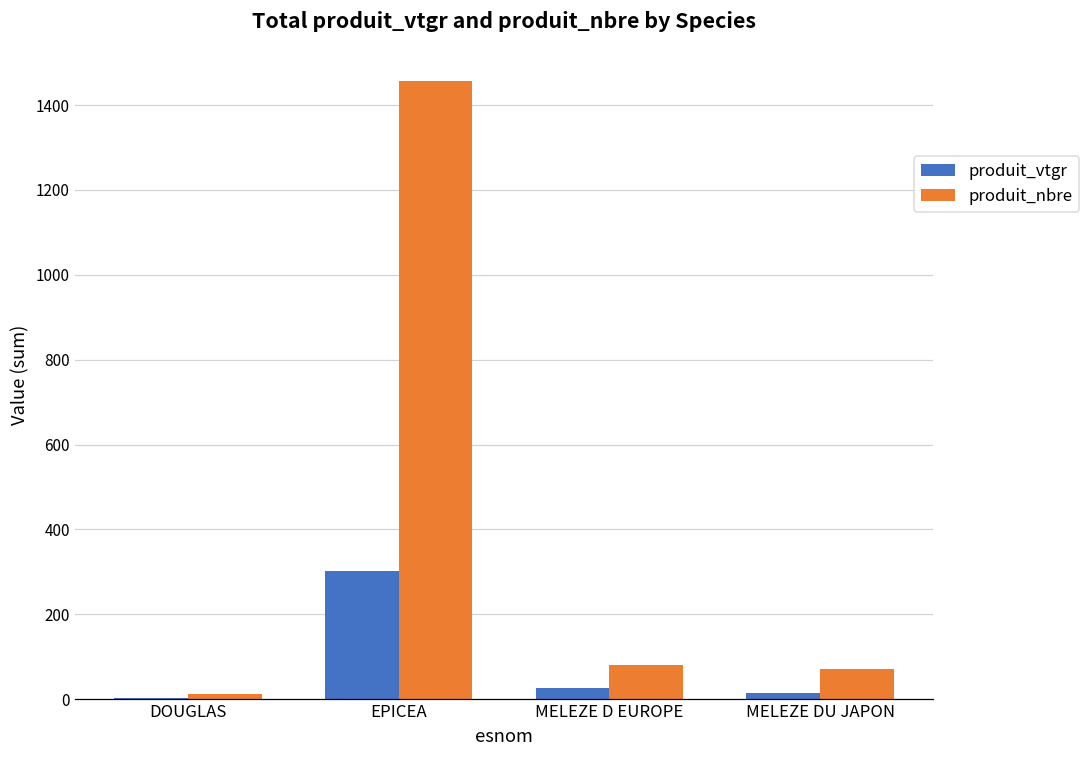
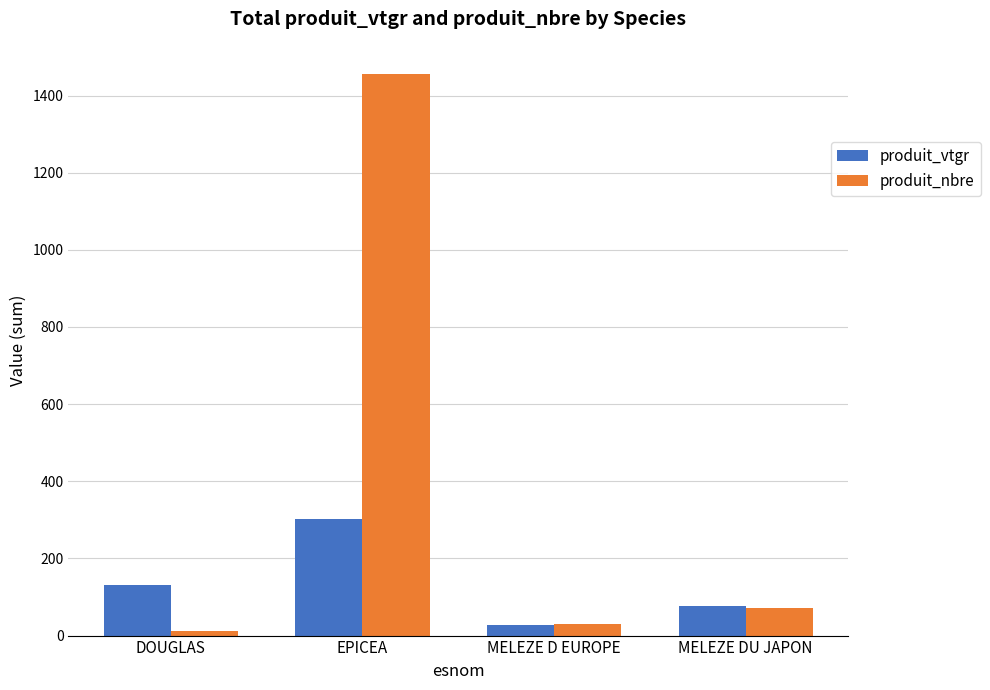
produit_vtgr, DOUGLAS: 0 -> 130
produit_nbre, MELEZE D EUROPE: 80 -> 30
produit_vtgr, MELEZE DU JAPON: 20 -> 80
